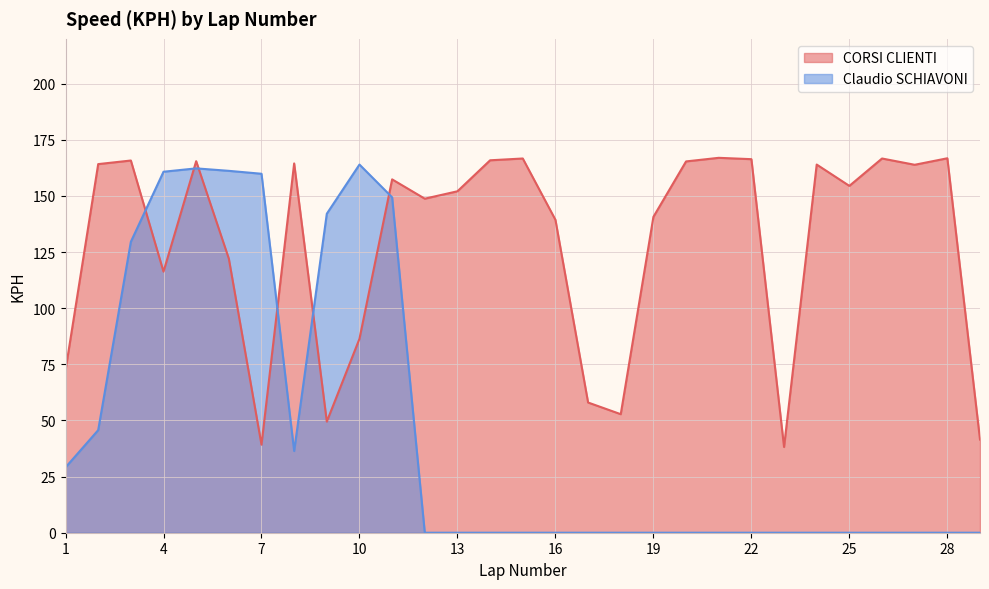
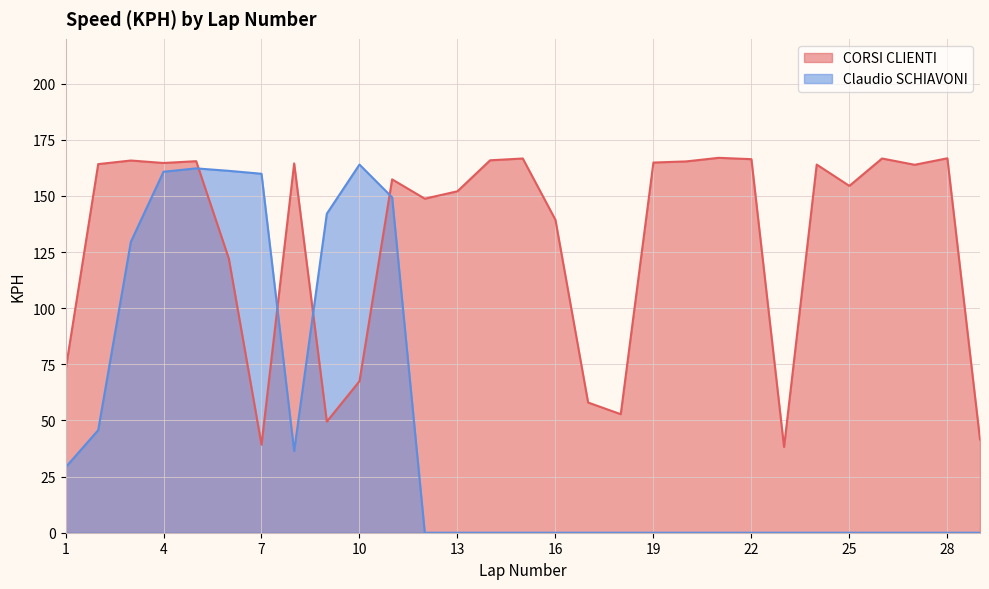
CORSI CLIENTI, 4: 116 -> 165
CORSI CLIENTI, 10: 86 -> 68
CORSI CLIENTI, 19: 141 -> 165
